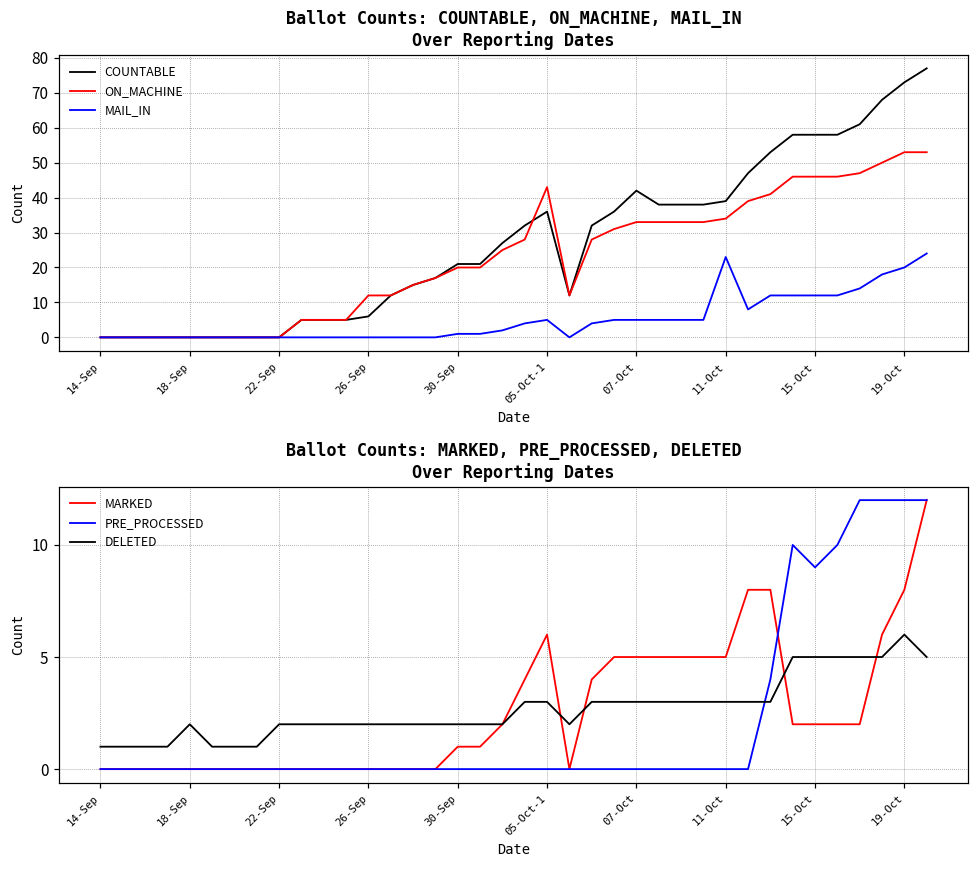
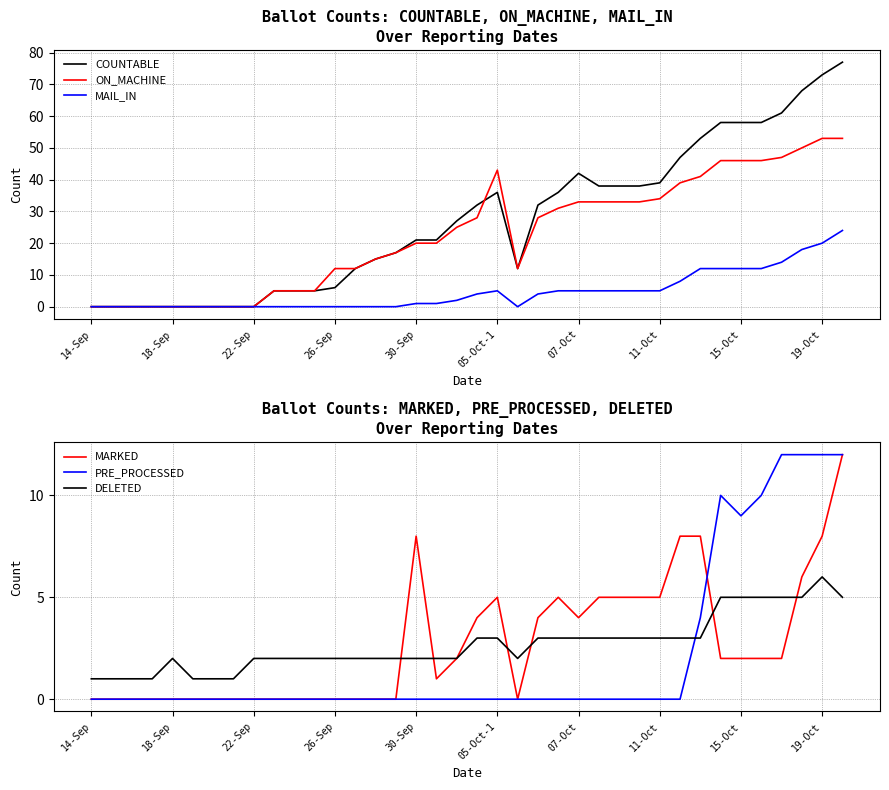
Ballot Counts: COUNTABLE, ON_MACHINE, MAIL_IN Over Reporting Dates, MAIL_IN, 11-Oct: 23 -> 5
Ballot Counts: MARKED, PRE_PROCESSED, DELETED Over Reporting Dates, MARKED, 30-Sep: 1 -> 8
Ballot Counts: MARKED, PRE_PROCESSED, DELETED Over Reporting Dates, MARKED, 05-Oct-1: 6 -> 5
Ballot Counts: MARKED, PRE_PROCESSED, DELETED Over Reporting Dates, MARKED, 07-Oct: 5 -> 4
